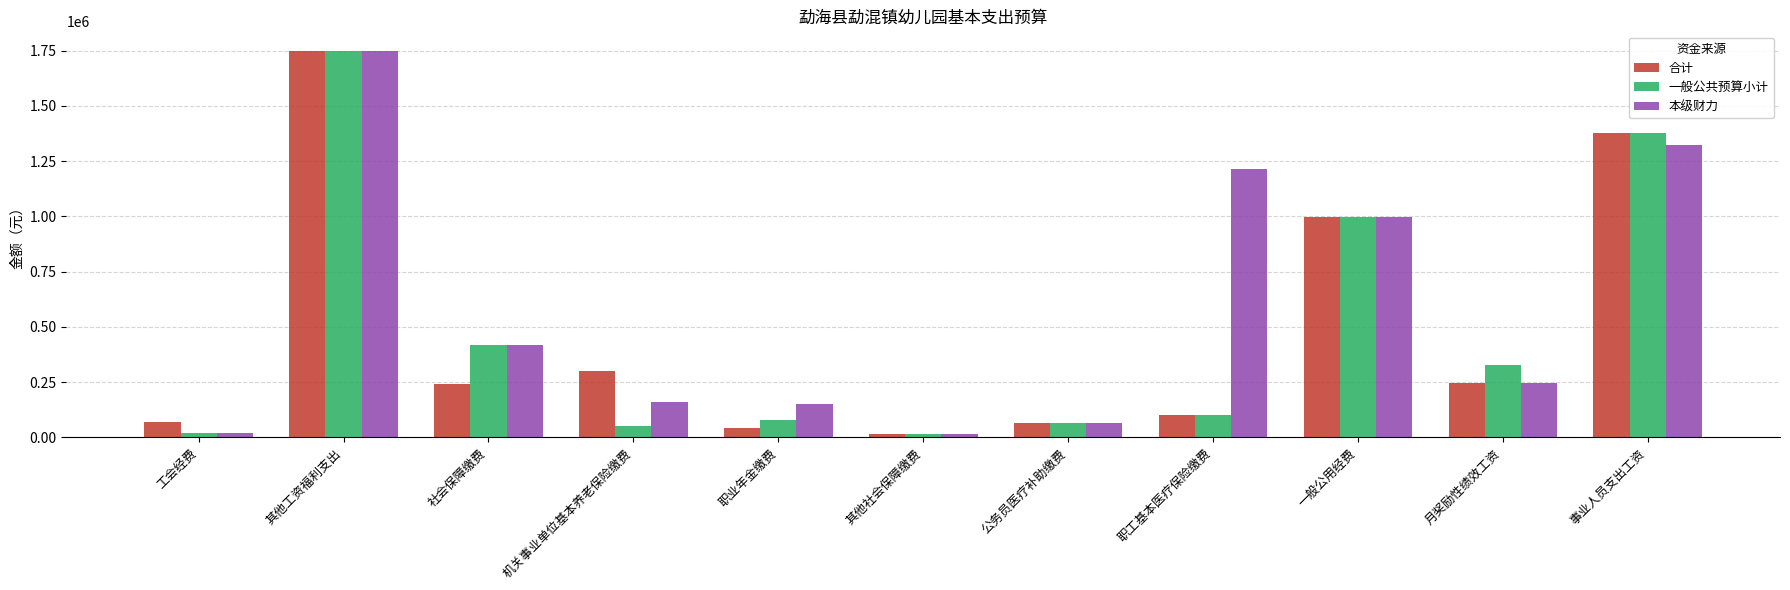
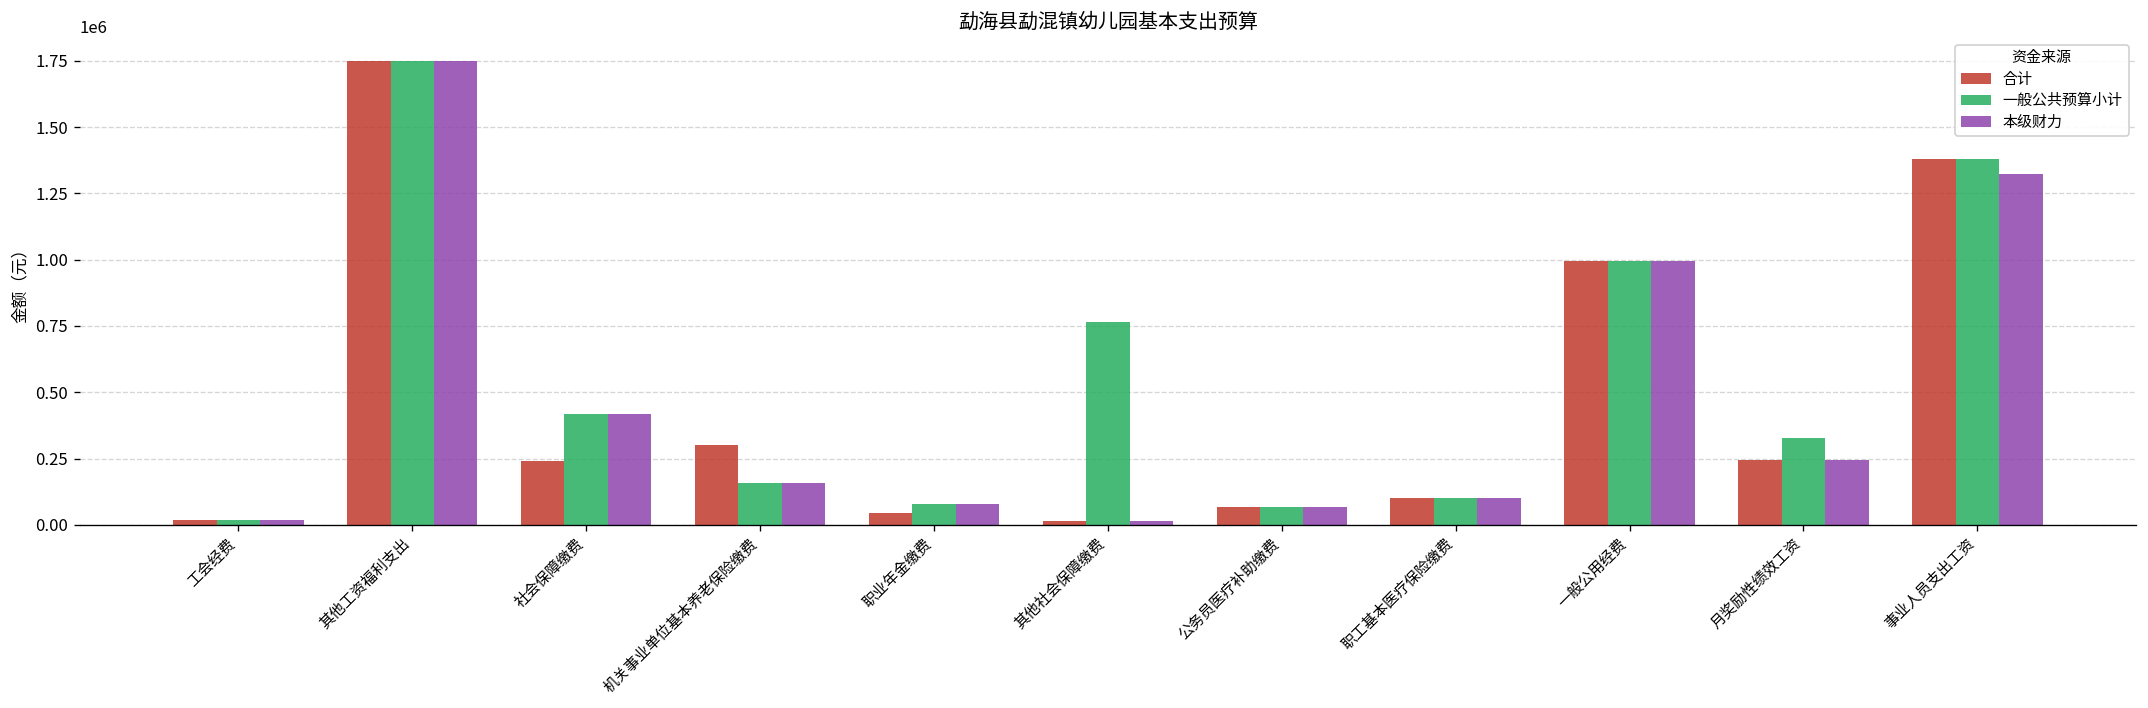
合计, 工会经费: 70000 -> 20000
一般公共预算小计, 机关事业单位基本养老保险缴费: 50000 -> 160000
本级财力, 职业年金缴费: 150000 -> 80000
一般公共预算小计, 其他社会保障缴费: 10000 -> 760000
本级财力, 职工基本医疗保险缴费: 1210000 -> 100000
